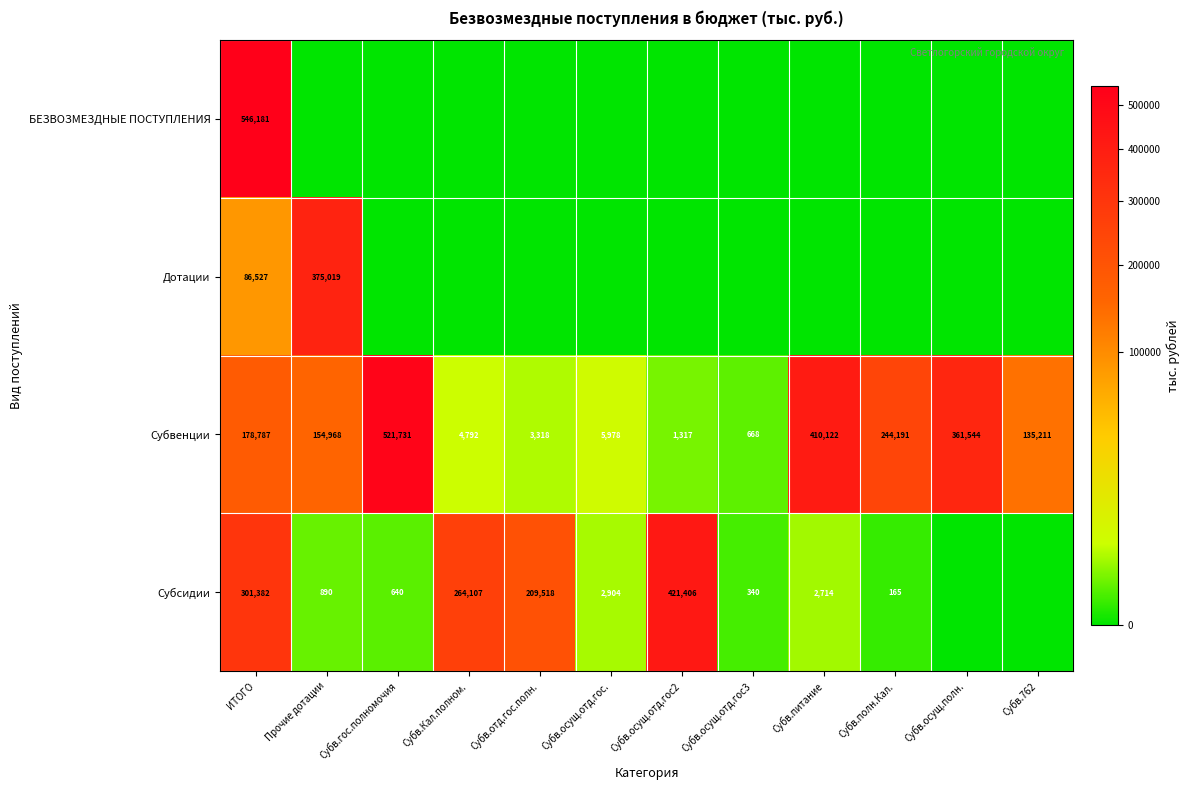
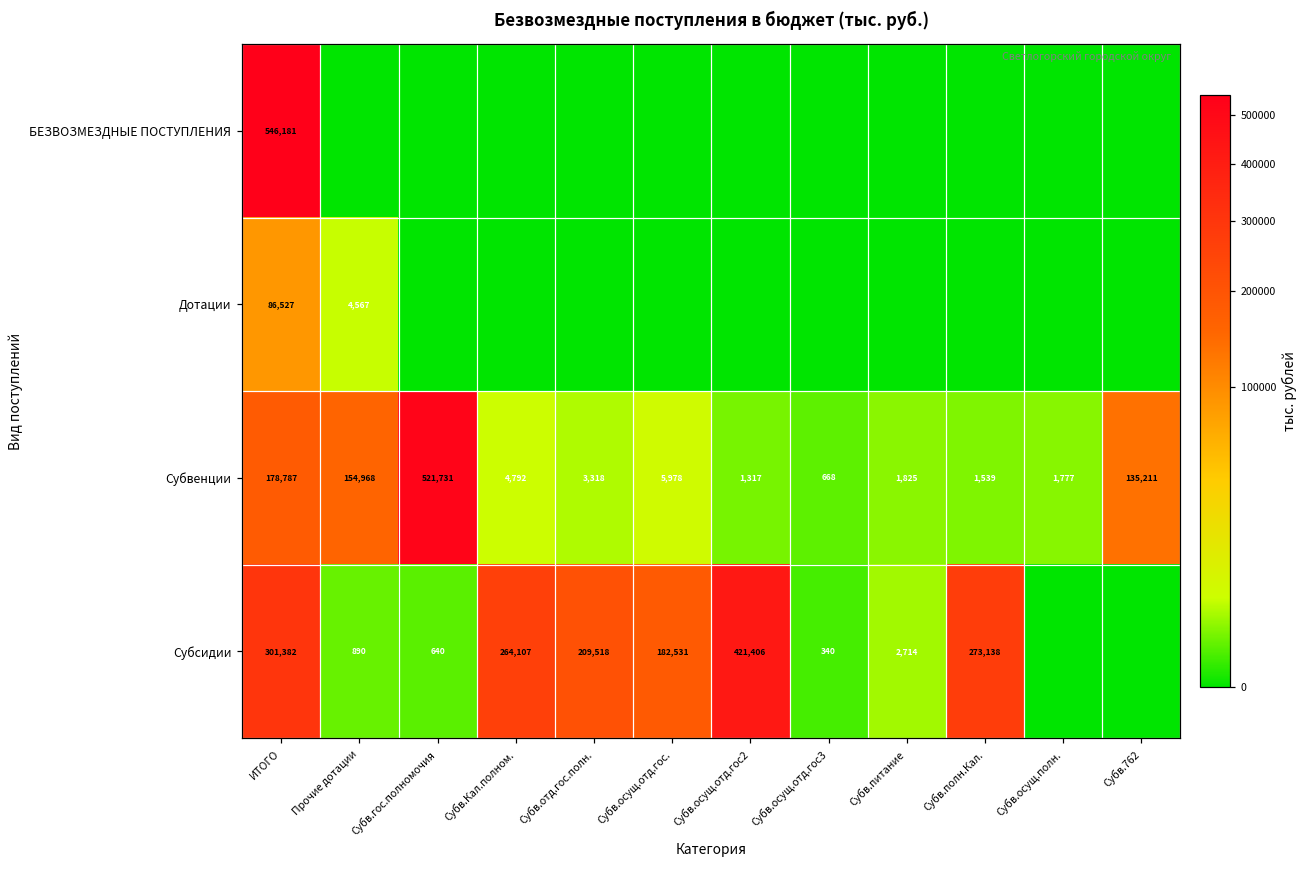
Дотации, Прочие дотации: 375,019 -> 4,567
Субвенции, Субв.питание: 410,122 -> 1,825
Субвенции, Субв.полн.Кал.: 244,191 -> 1,539
Субвенции, Субв.осущ.полн.: 361,544 -> 1,777
Субсидии, Субв.осущ.отд.гос.: 2,904 -> 182,531
Субсидии, Субв.полн.Кал.: 165 -> 273,138
